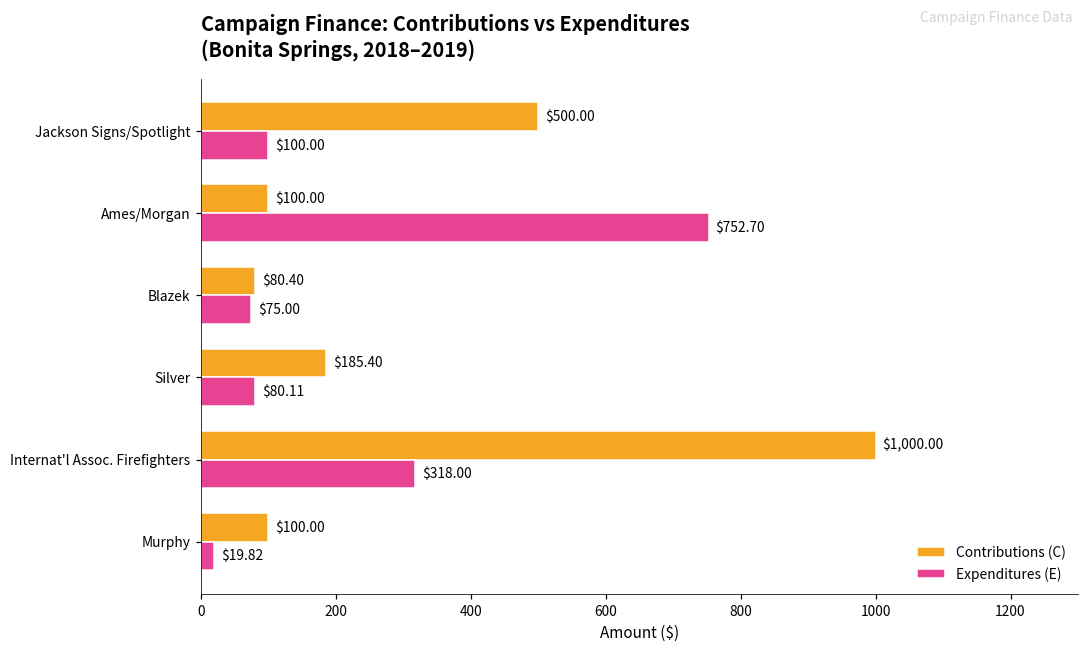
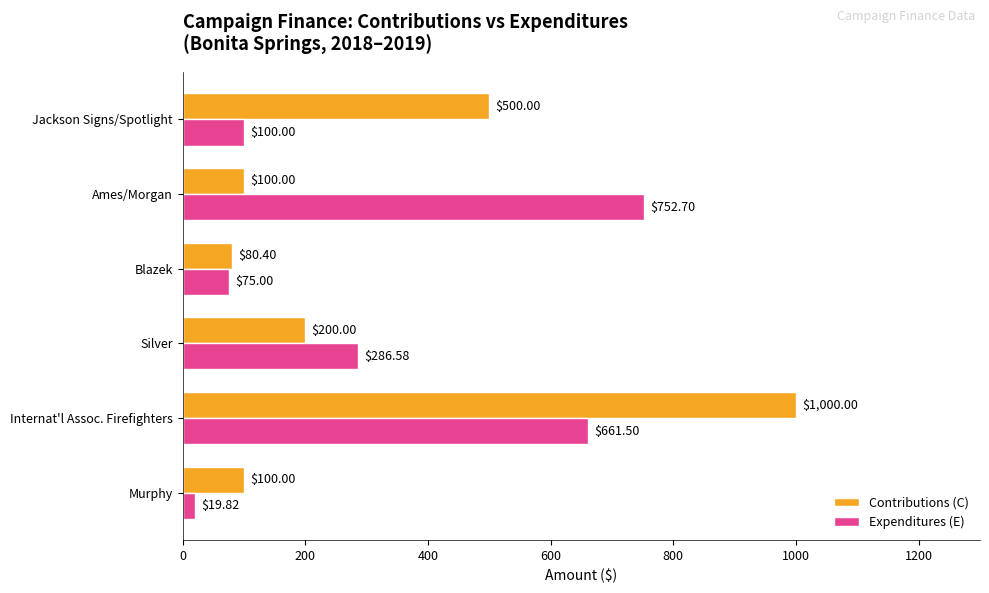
Contributions (C), Silver: $185.40 -> $200.00
Expenditures (E), Silver: $80.11 -> $286.58
Expenditures (E), Internat'l Assoc. Firefighters: $318.00 -> $661.50
